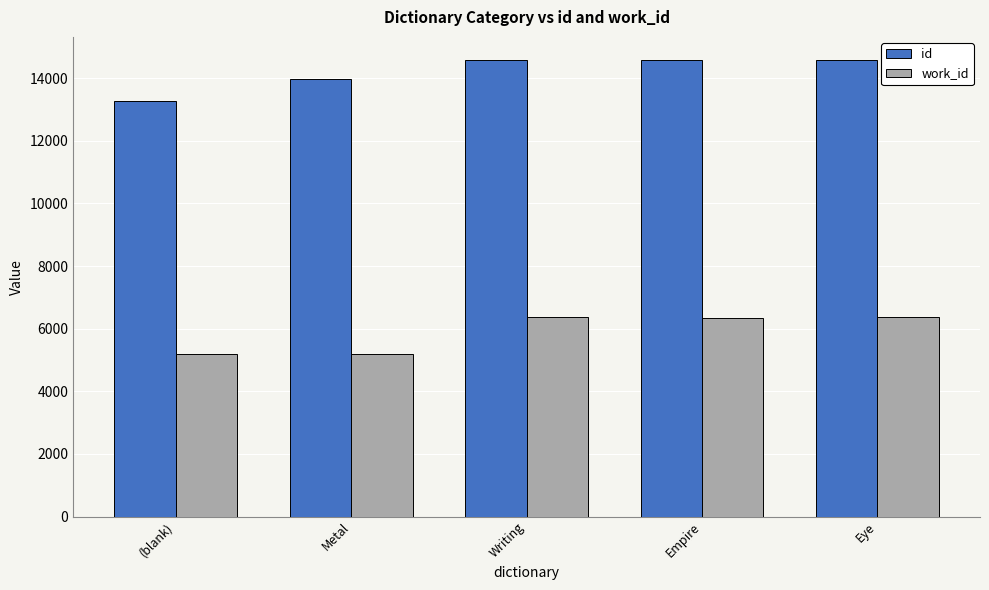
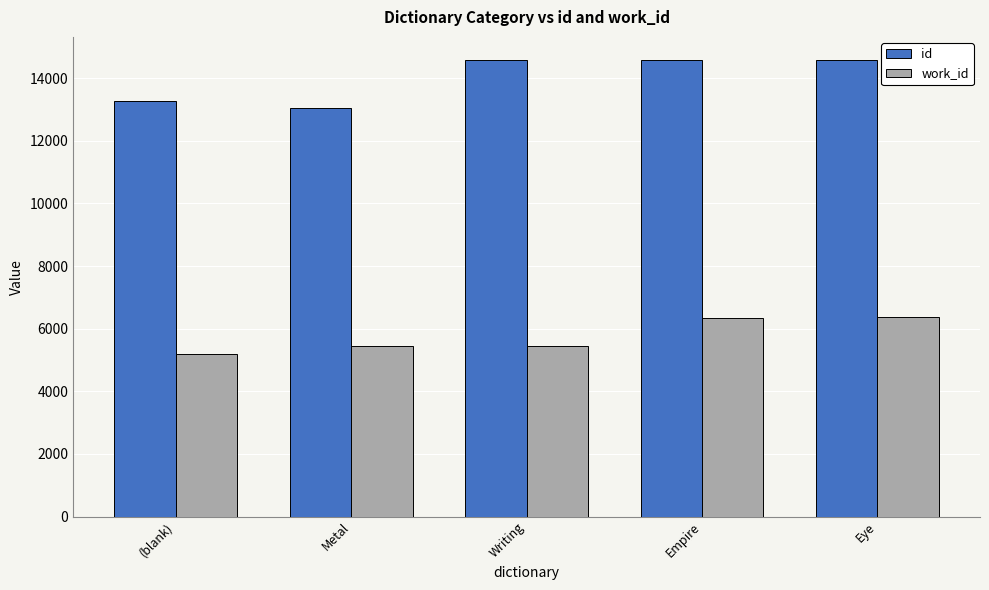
id, Metal: 14000 -> 13000
work_id, Metal: 5200 -> 5500
work_id, Writing: 6400 -> 5500
